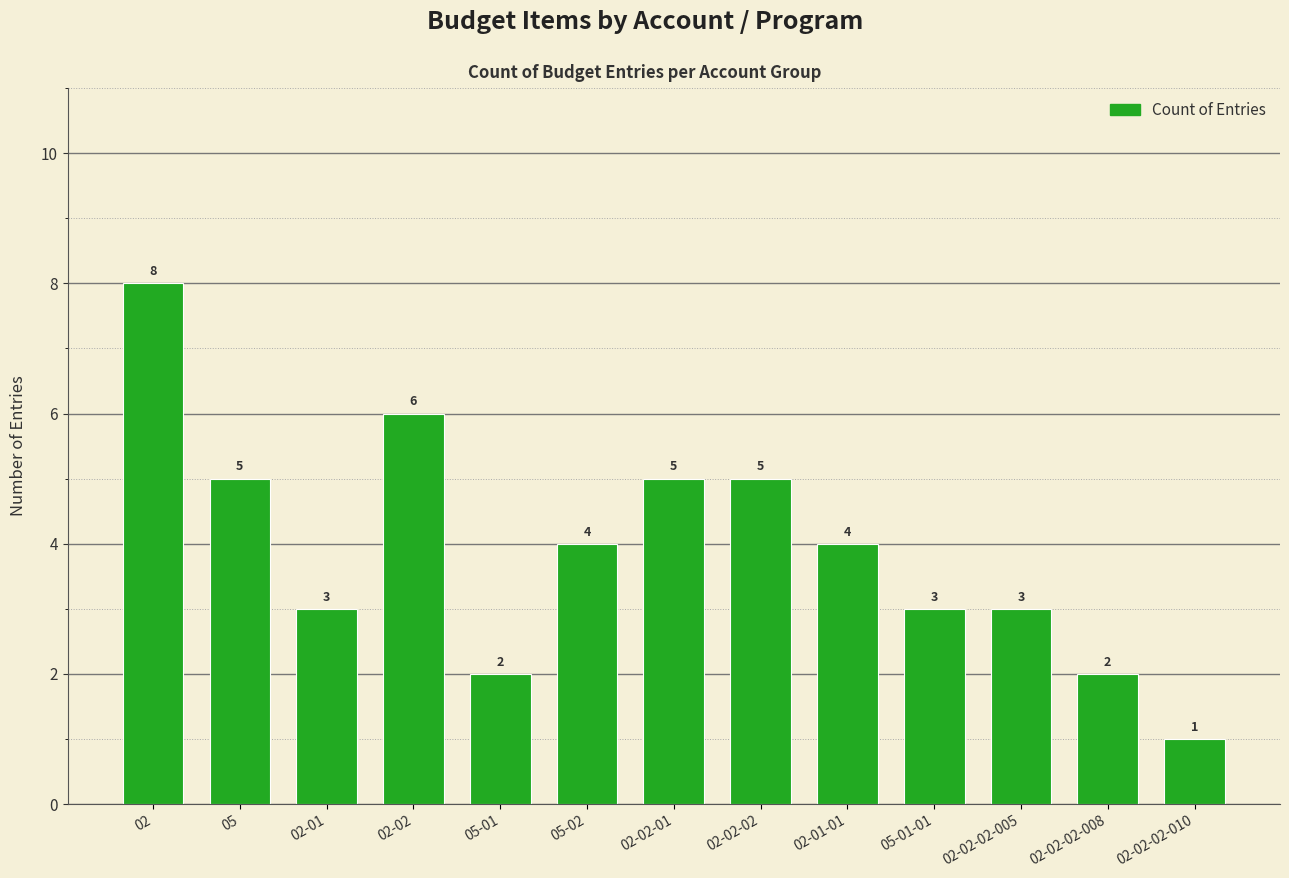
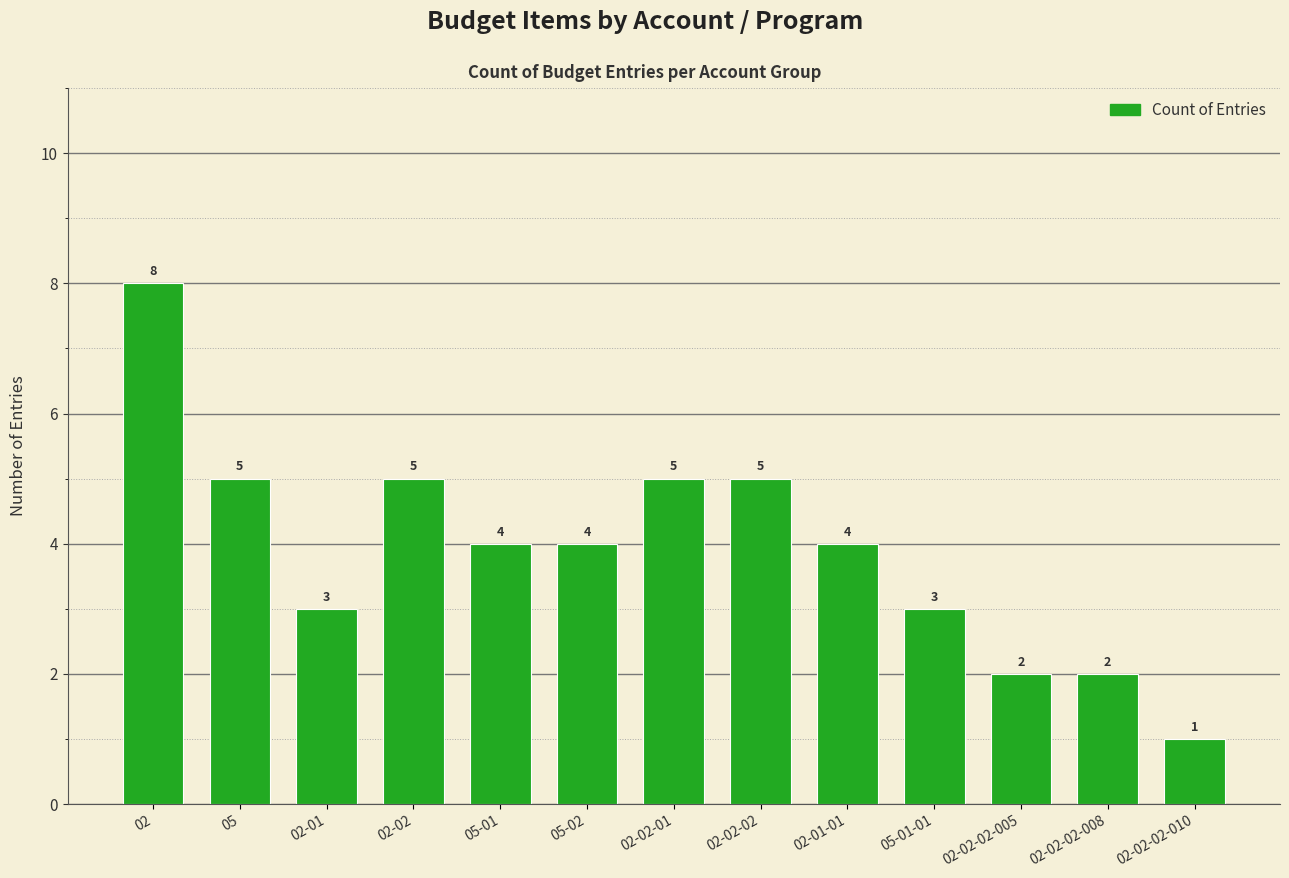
02-02: 6 -> 5
05-01: 2 -> 4
02-02-02-005: 3 -> 2
